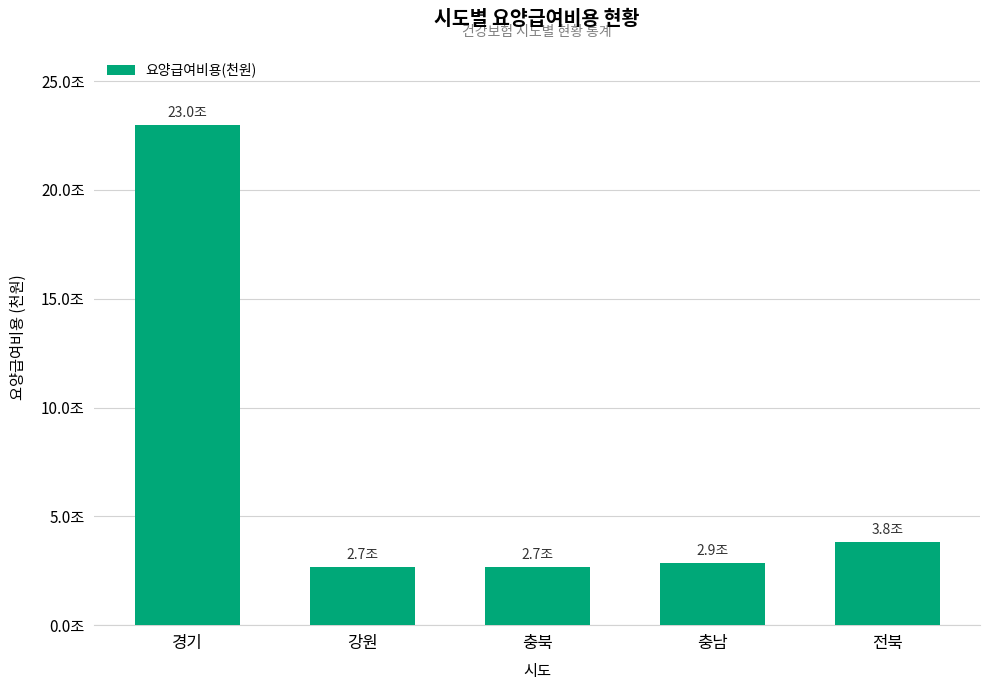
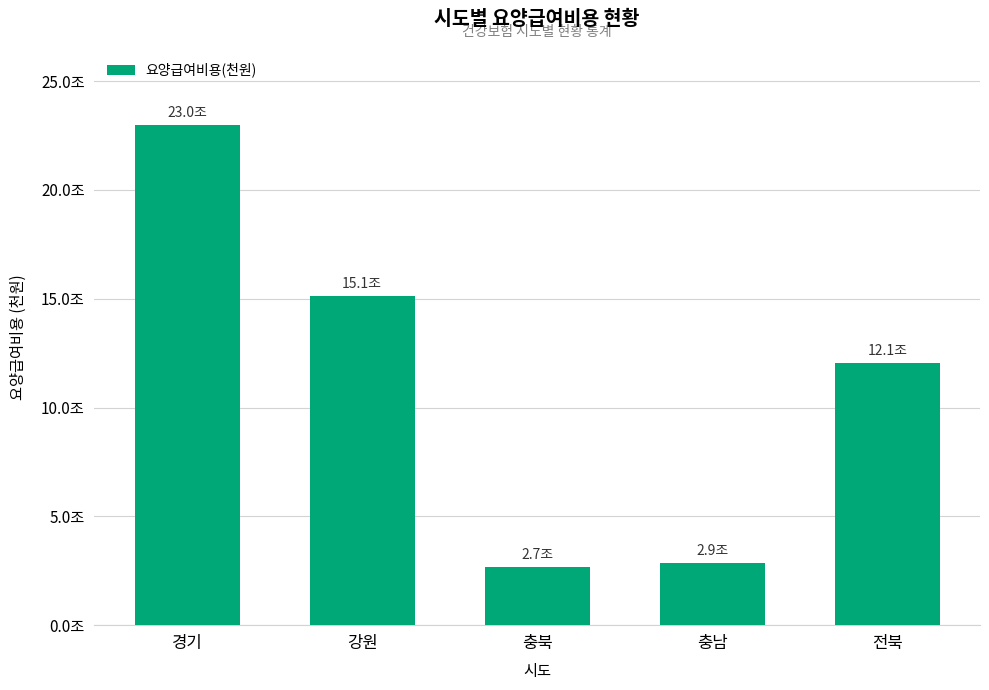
강원: 2.7조 -> 15.1조
전북: 3.8조 -> 12.1조
